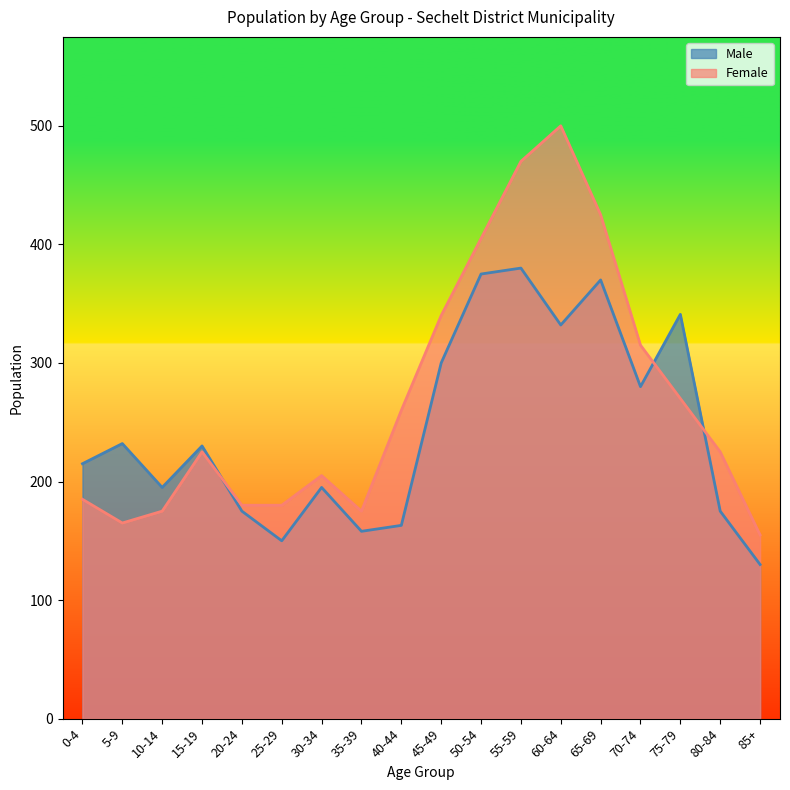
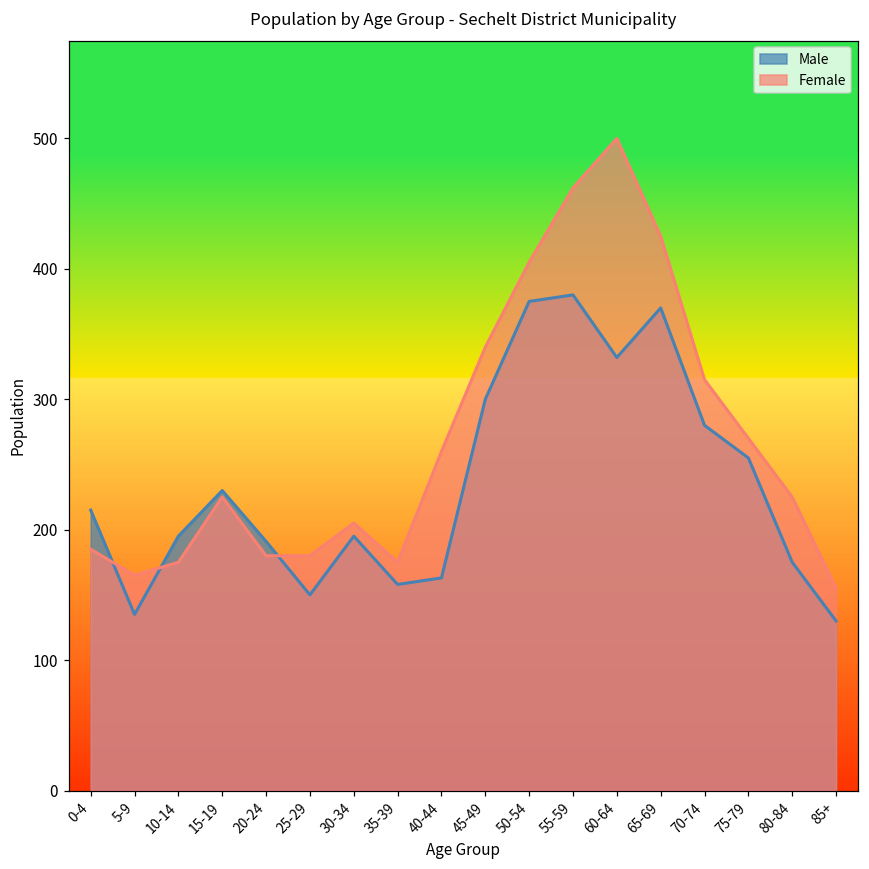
Male, 5-9: 232 -> 135
Male, 20-24: 175 -> 191
Female, 55-59: 470 -> 462
Male, 75-79: 341 -> 255
